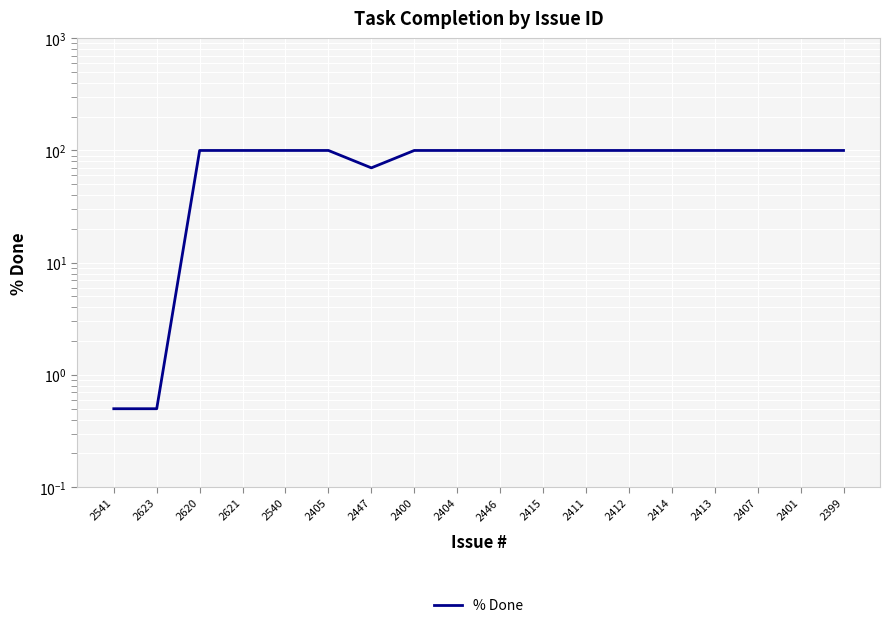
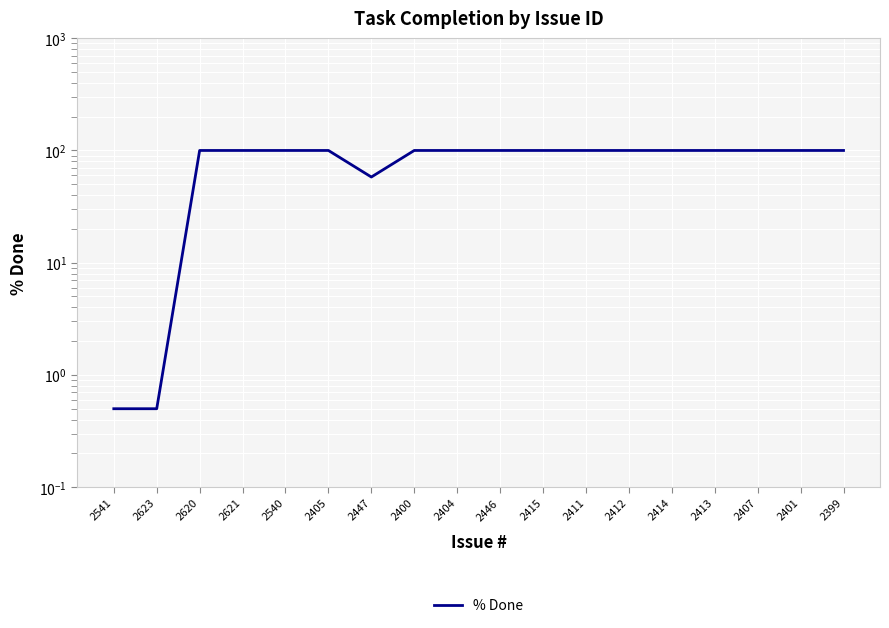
2447: 70 -> 60
